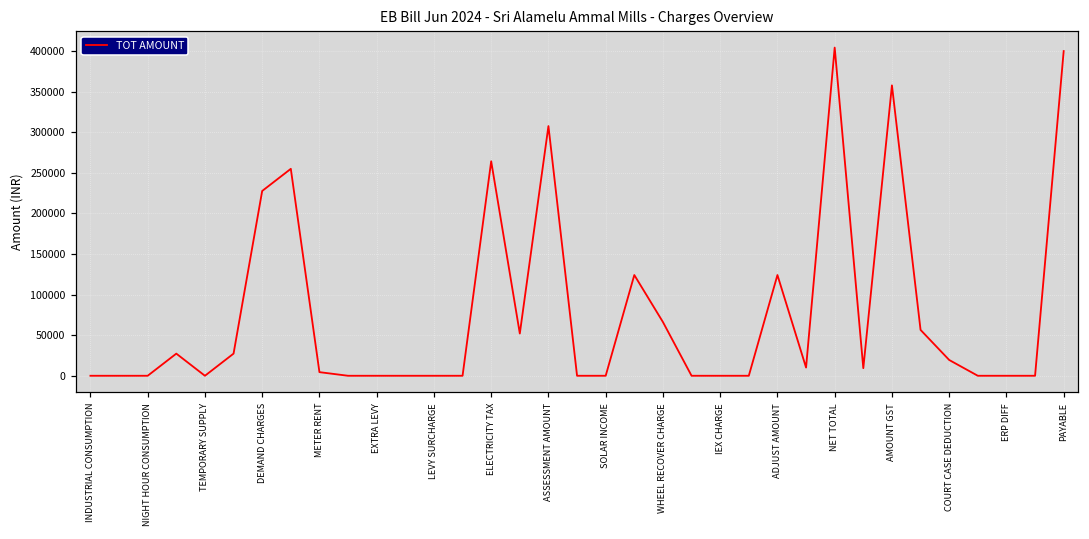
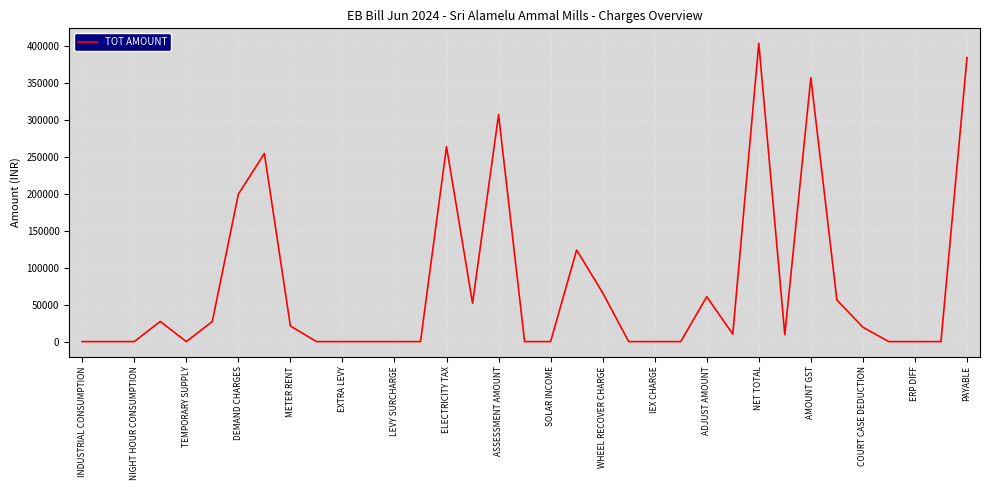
DEMAND CHARGES: 230000 -> 200000
METER RENT: 0 -> 20000
ADJUST AMOUNT: 120000 -> 60000
PAYABLE: 400000 -> 380000
